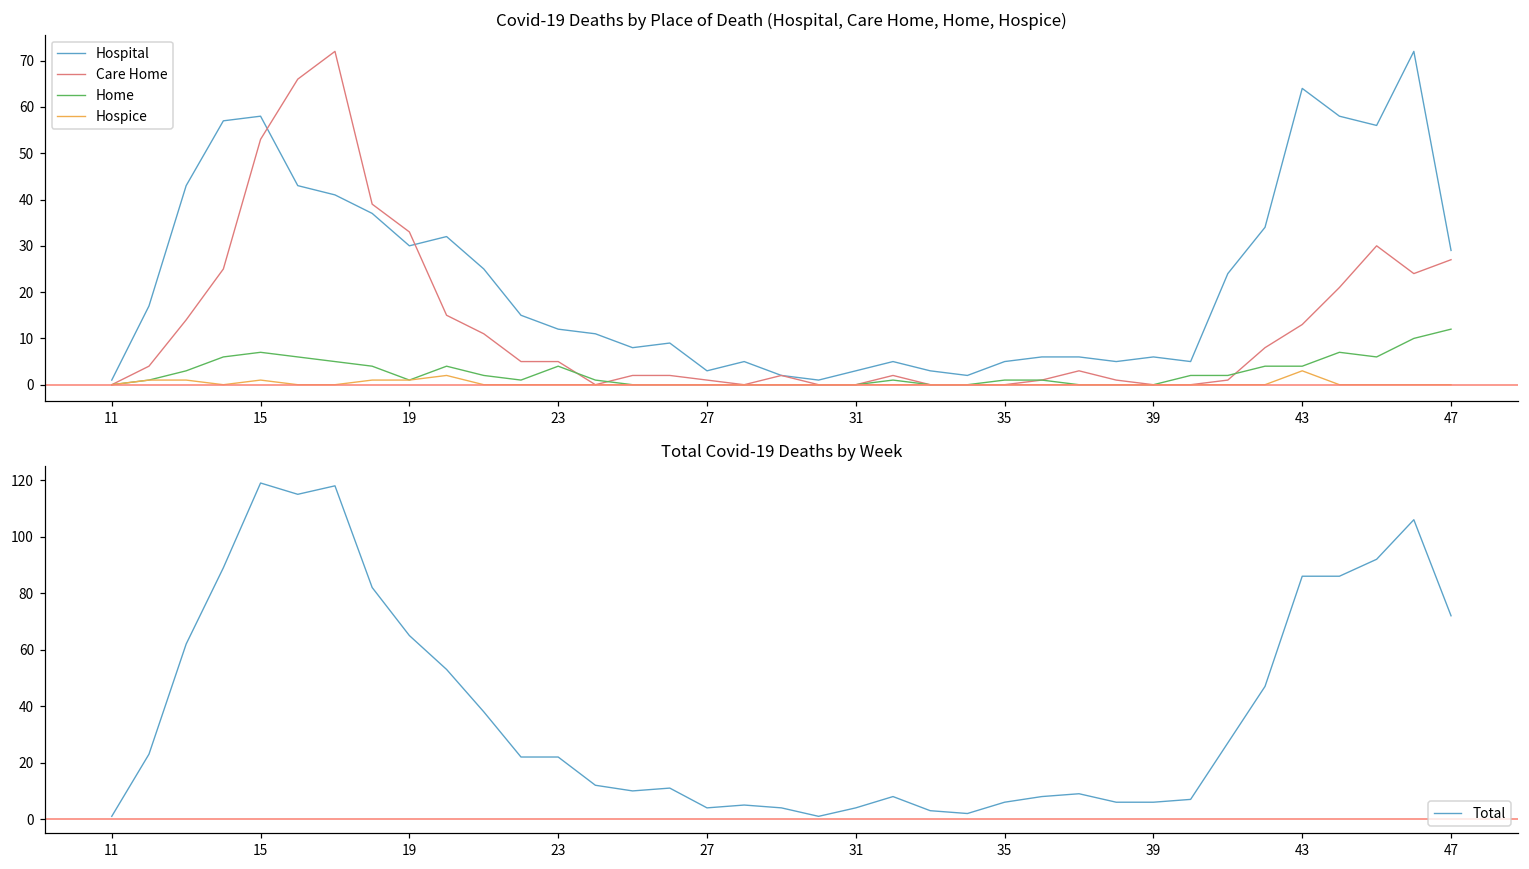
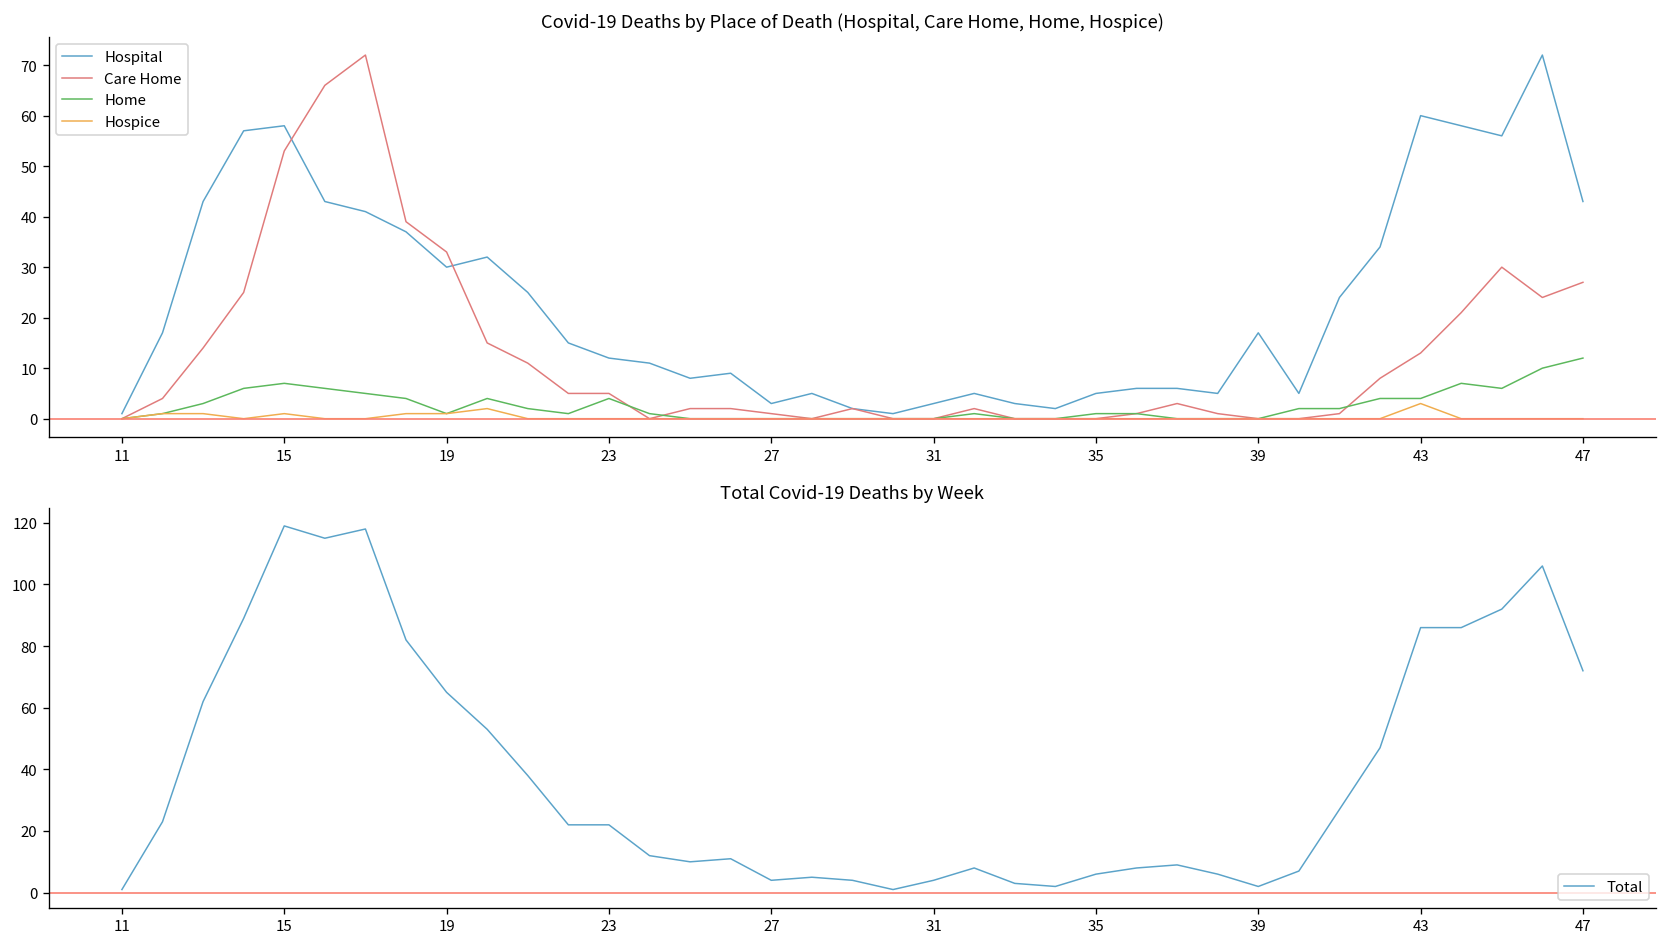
Covid-19 Deaths by Place of Death (Hospital, Care Home, Home, Hospice), Hospital, 39: 6 -> 17
Covid-19 Deaths by Place of Death (Hospital, Care Home, Home, Hospice), Hospital, 43: 64 -> 60
Covid-19 Deaths by Place of Death (Hospital, Care Home, Home, Hospice), Hospital, 47: 29 -> 43
Total Covid-19 Deaths by Week, 39: 6 -> 2
